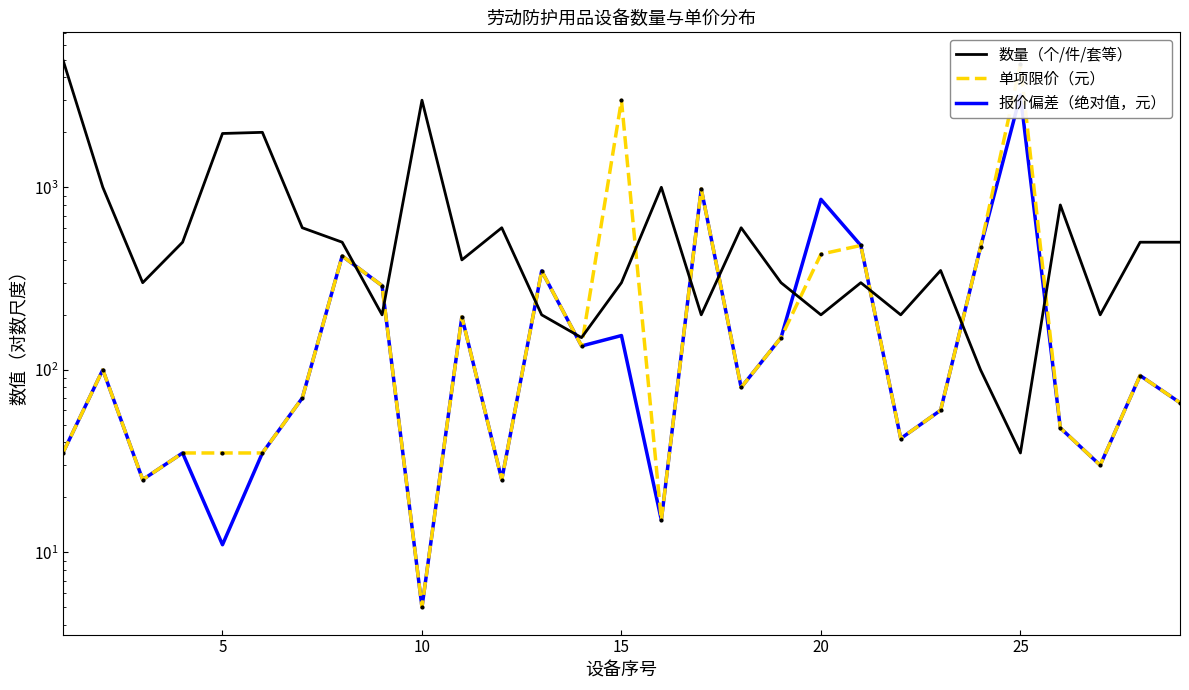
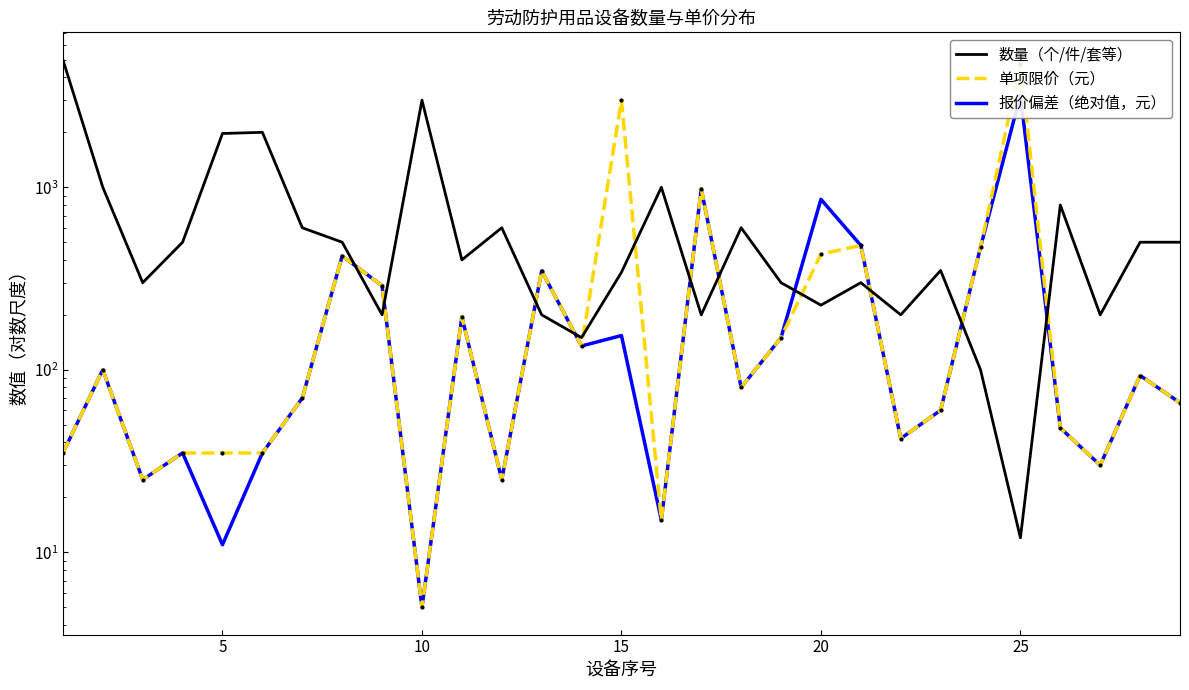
数量（个/件/套等）, 15: 300 -> 340
数量（个/件/套等）, 20: 200 -> 230
数量（个/件/套等）, 25: 35 -> 12
